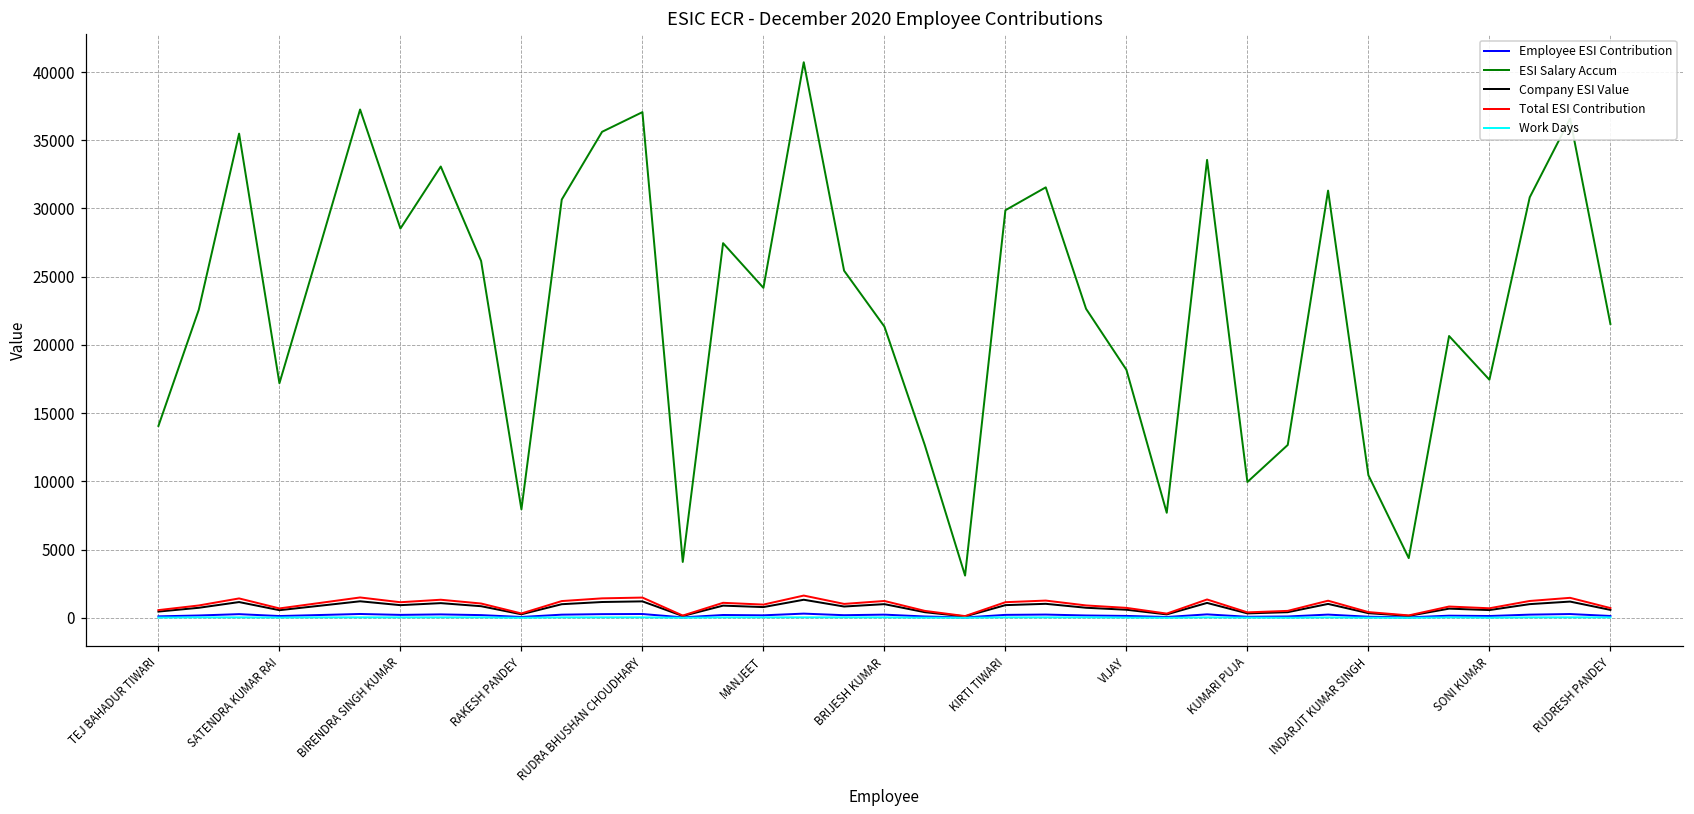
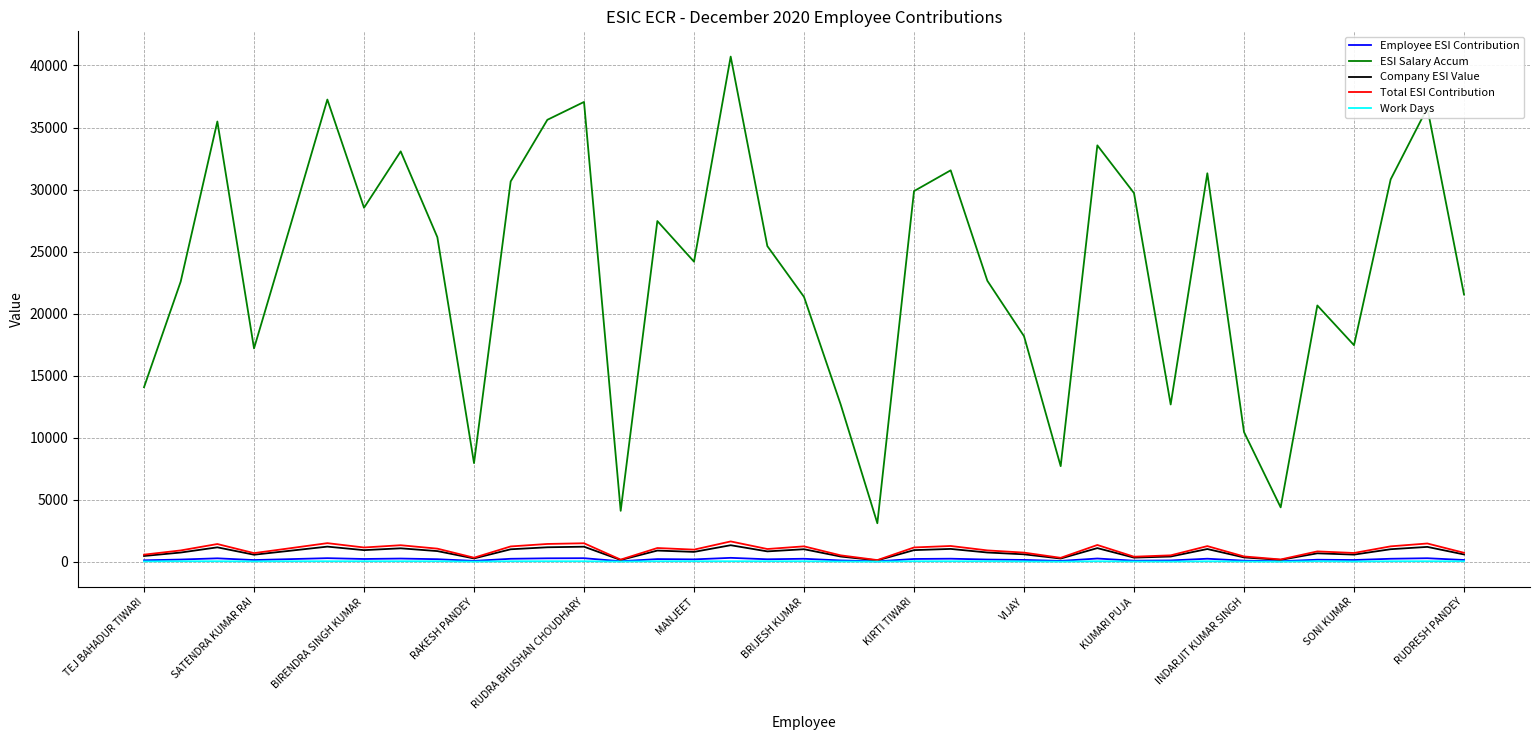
ESI Salary Accum, KUMARI PUJA: 10000 -> 29700
